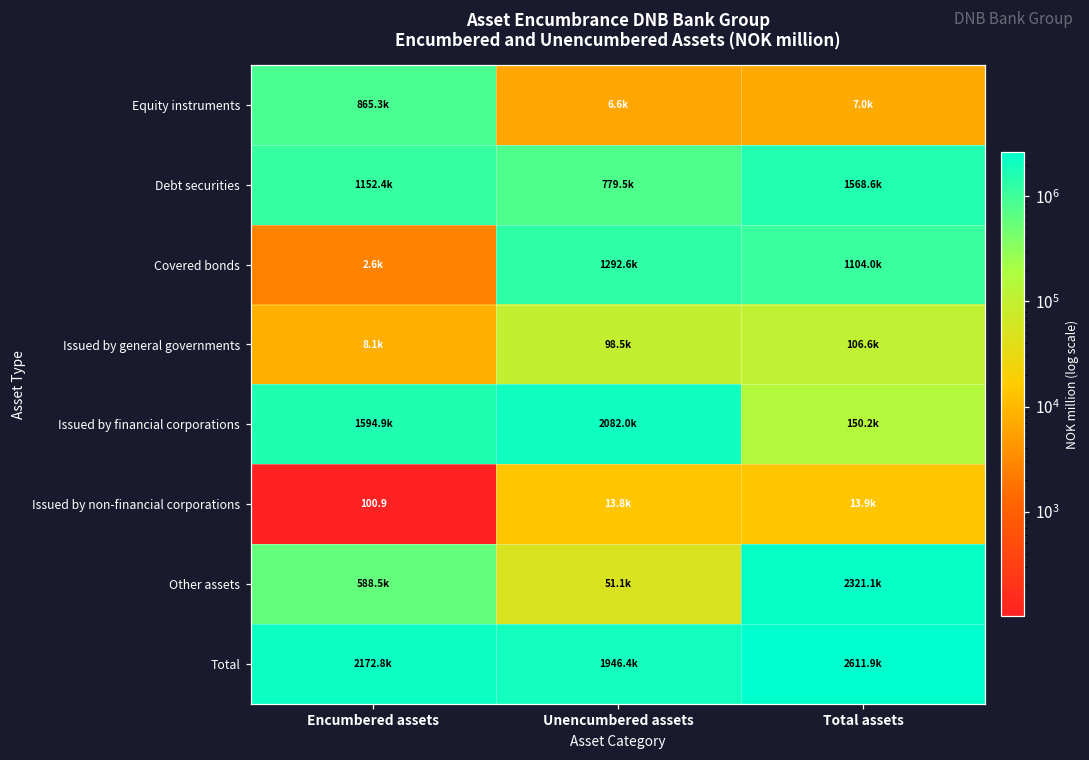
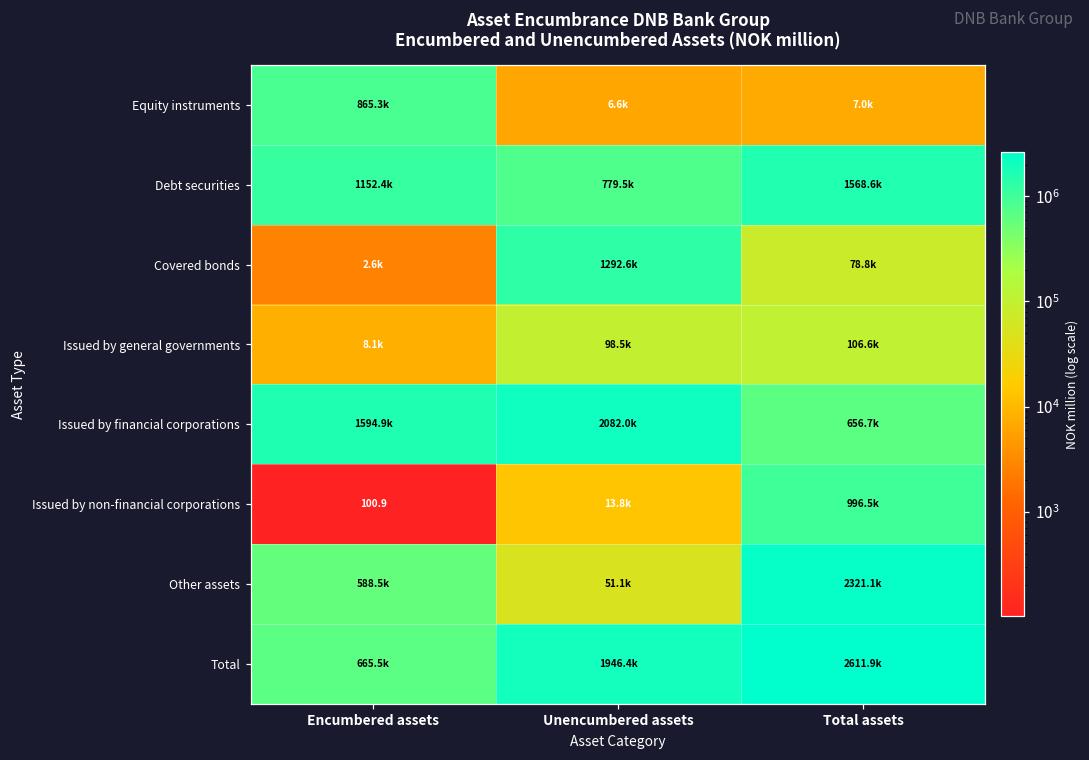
Covered bonds, Total assets: 1104.0k -> 78.8k
Issued by financial corporations, Total assets: 150.2k -> 656.7k
Issued by non-financial corporations, Total assets: 13.9k -> 996.5k
Total, Encumbered assets: 2172.8k -> 665.5k
